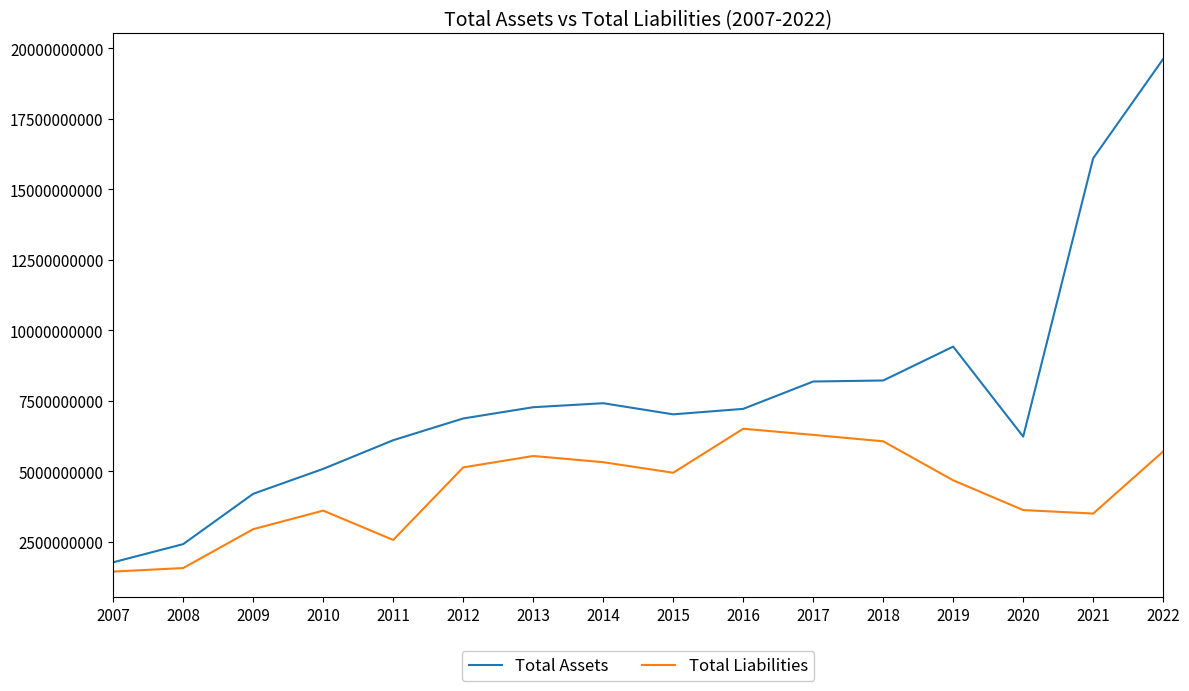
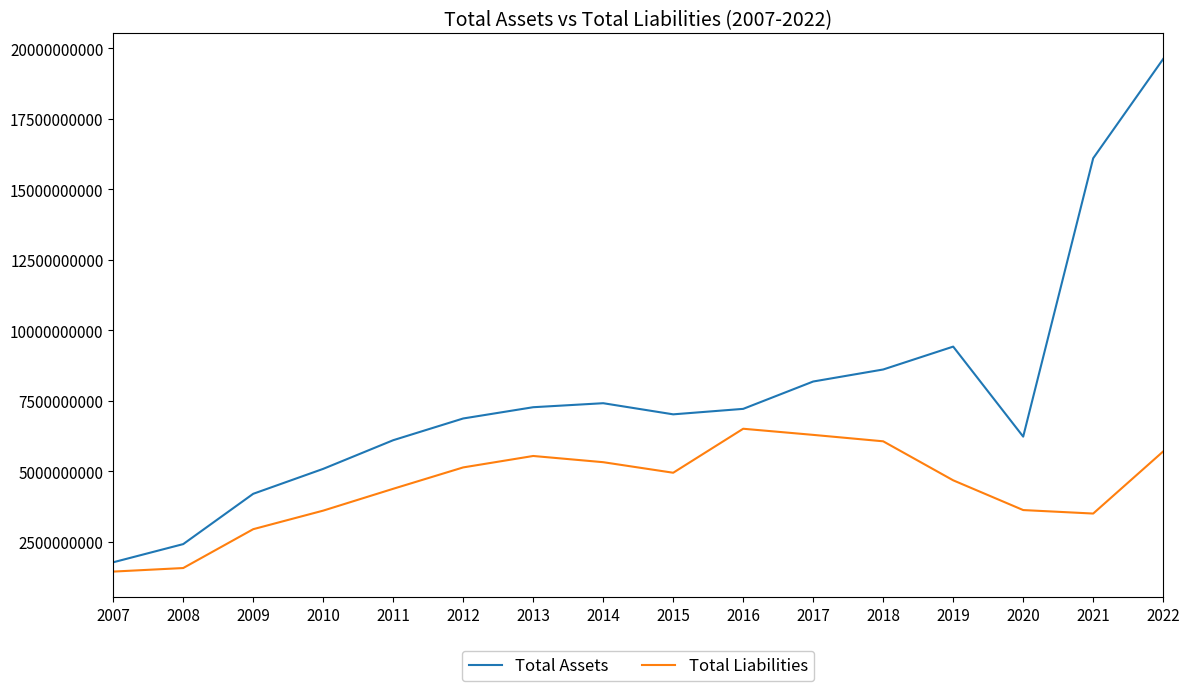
Total Liabilities, 2011: 2600000000 -> 4400000000
Total Assets, 2018: 8200000000 -> 8600000000
